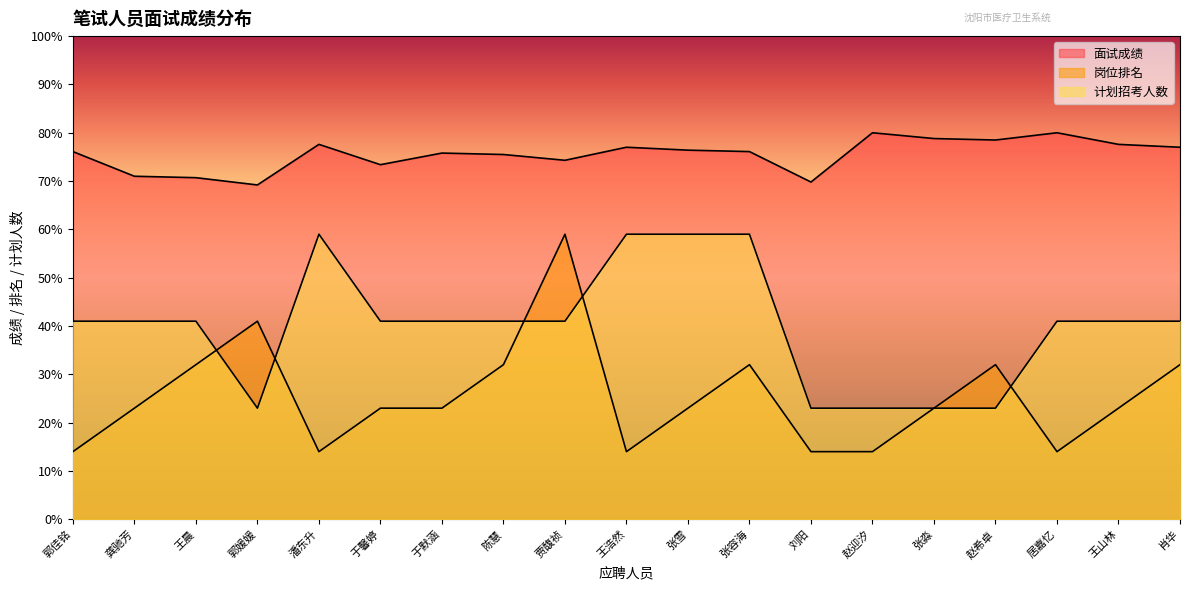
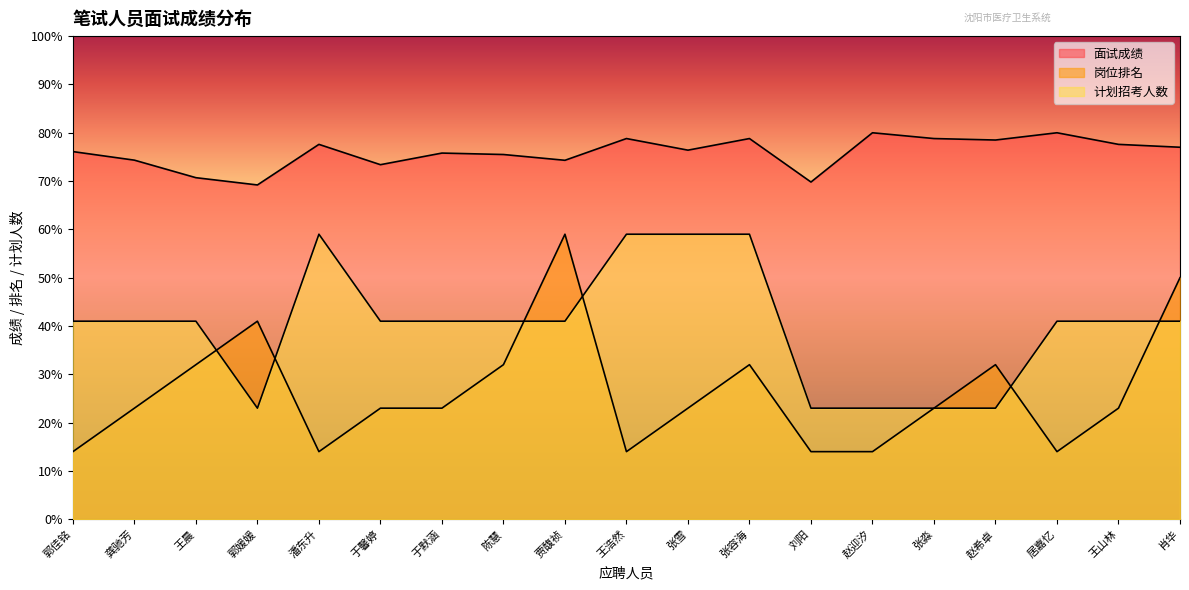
面试成绩, 龚驰芳: 71% -> 74%
面试成绩, 王浩然: 77% -> 79%
面试成绩, 张容海: 76% -> 79%
岗位排名, 肖华: 32% -> 50%
